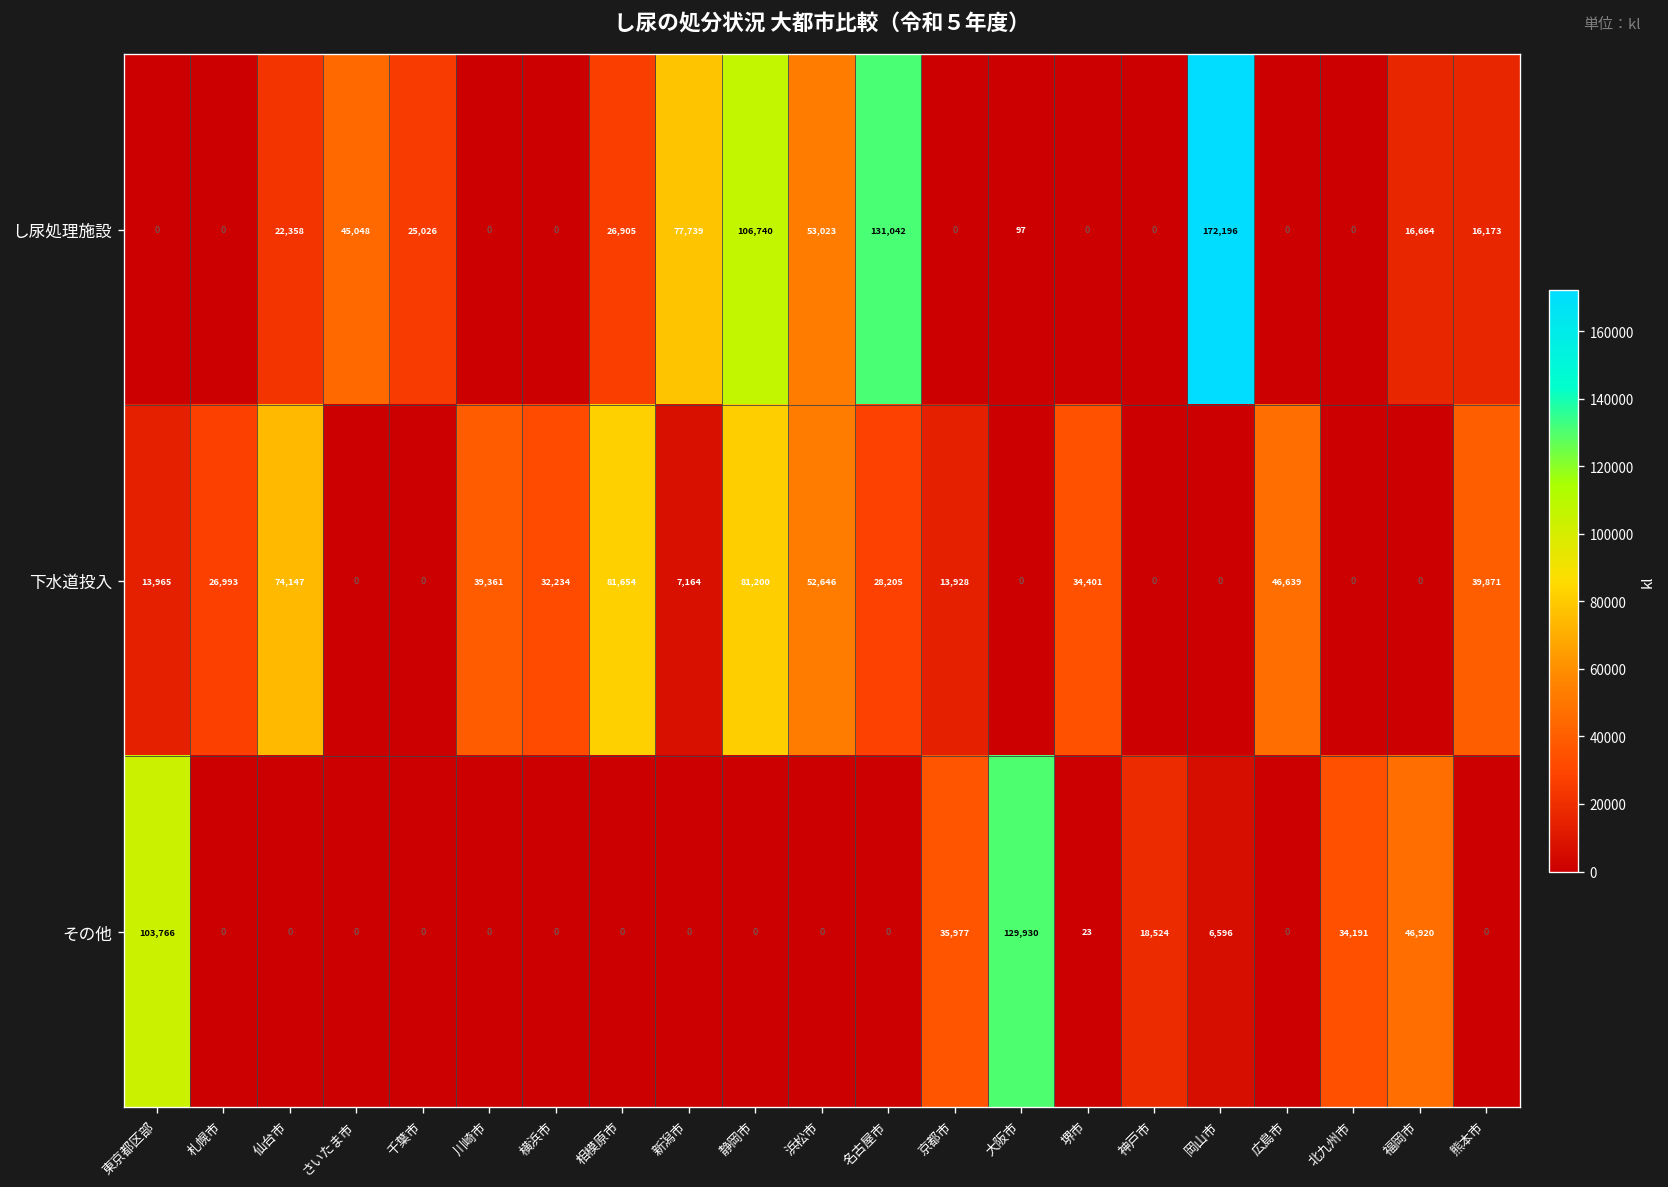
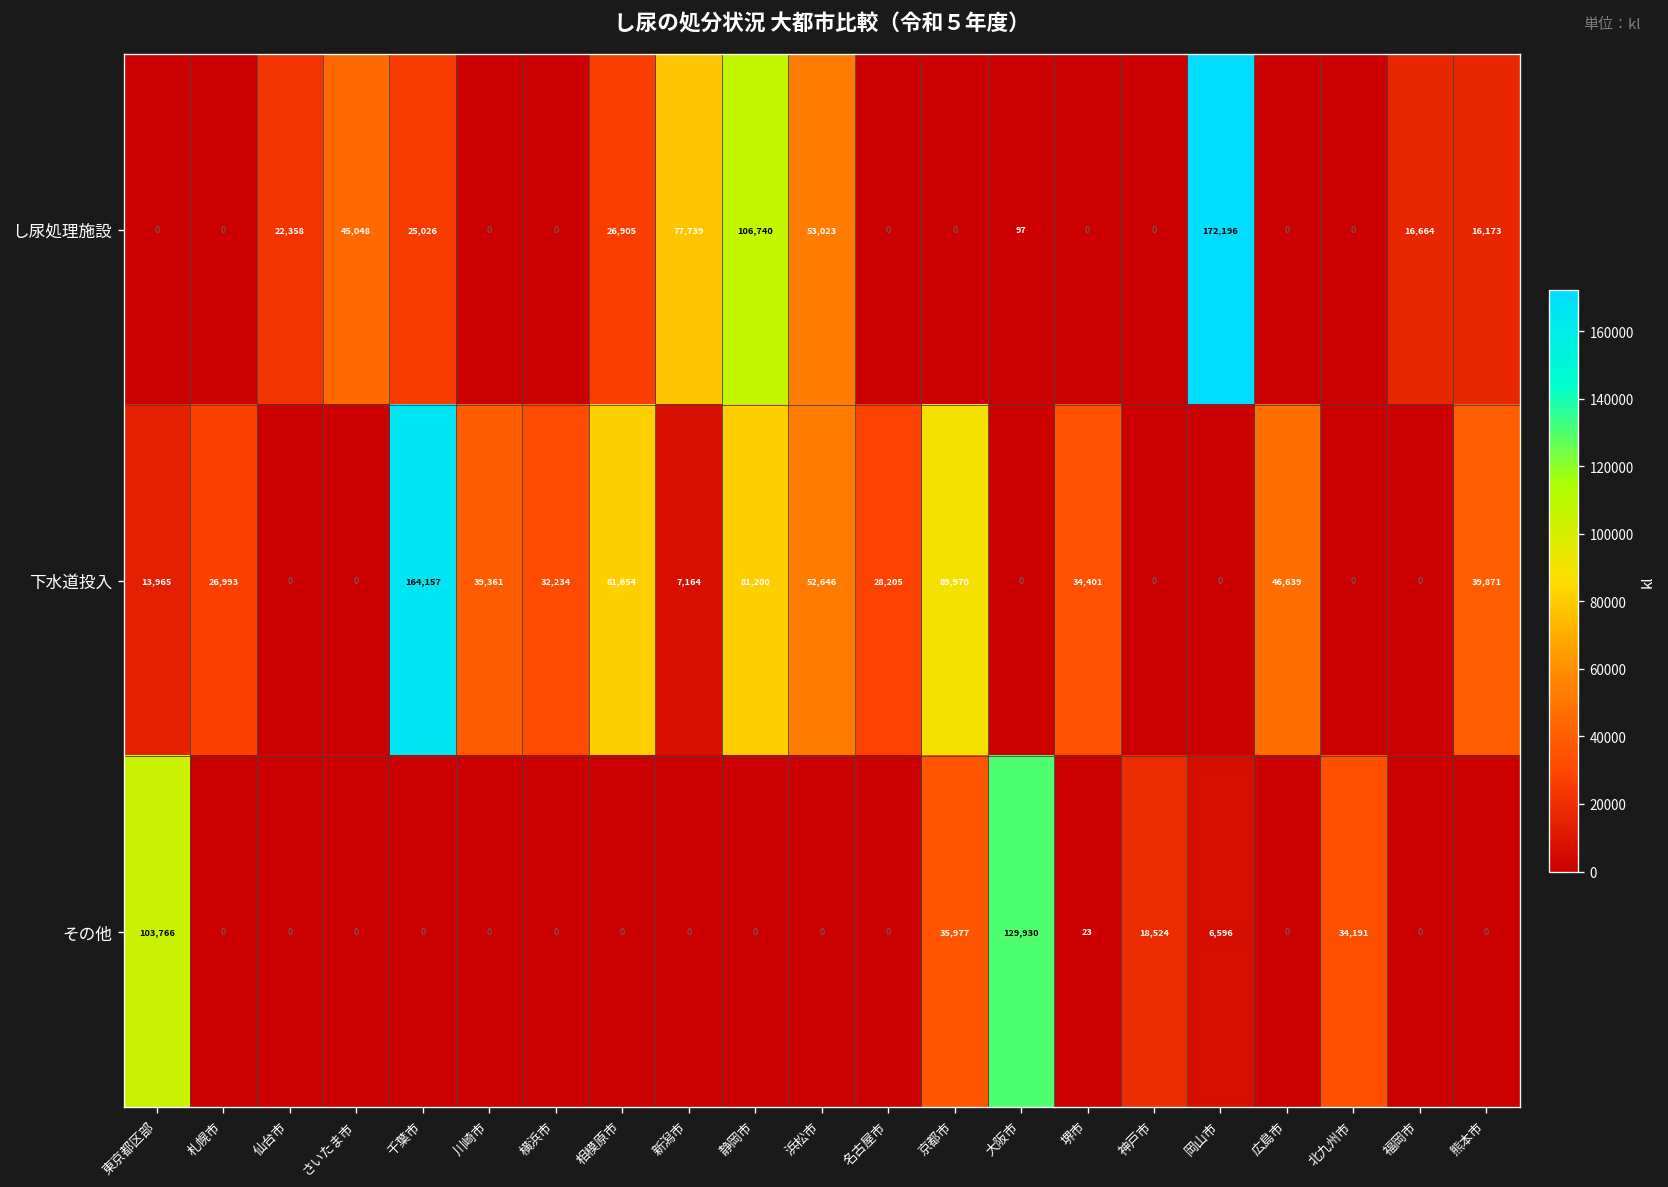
し尿処理施設, 名古屋市: 131,042 -> 0
下水道投入, 仙台市: 74,147 -> 0
下水道投入, 千葉市: 0 -> 164,157
下水道投入, 京都市: 13,928 -> 89,970
その他, 福岡市: 46,920 -> 0
